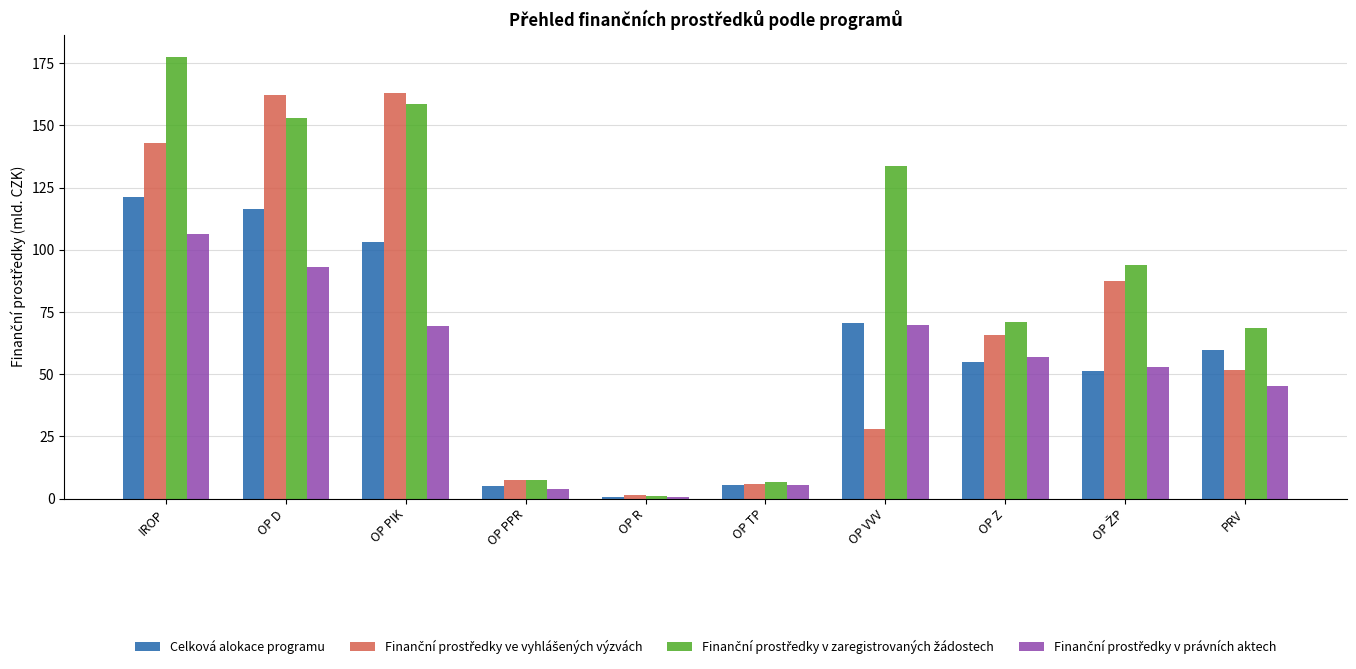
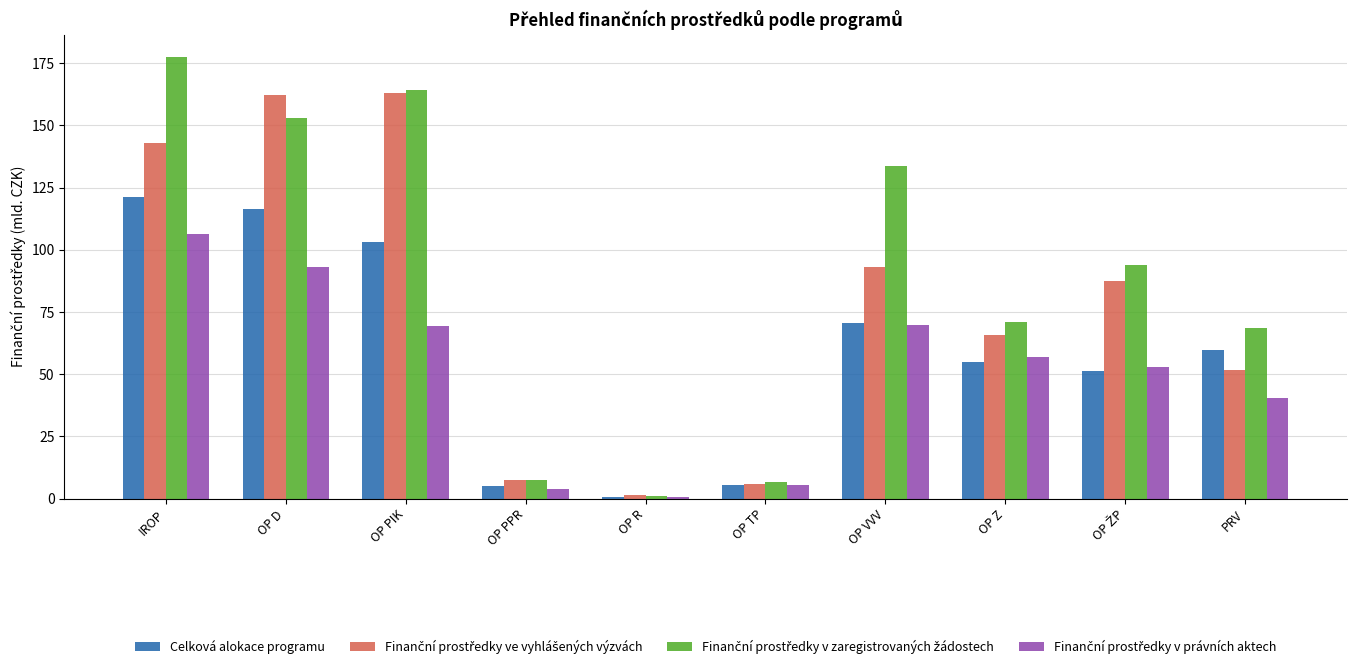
Finanční prostředky v zaregistrovaných žádostech, OP PIK: 159 -> 164
Finanční prostředky ve vyhlášených výzvách, OP VVV: 28 -> 93
Finanční prostředky v právních aktech, PRV: 45 -> 40
